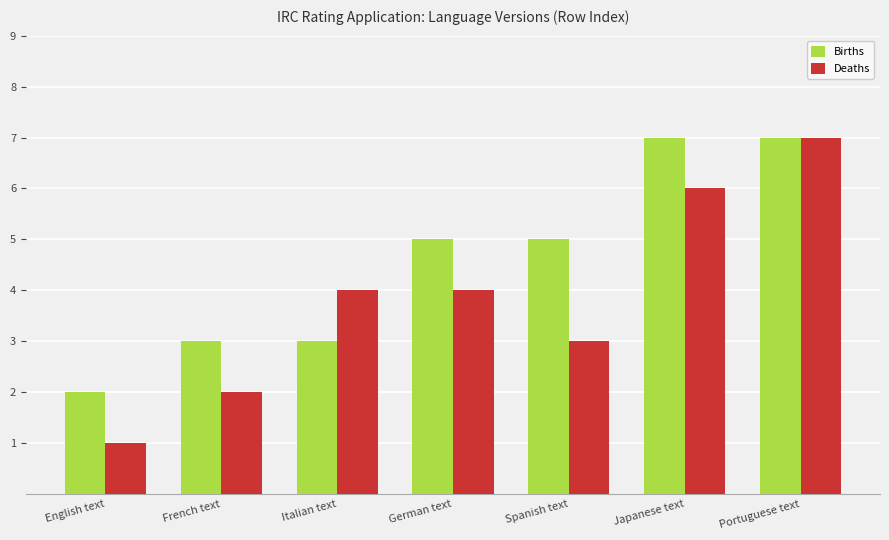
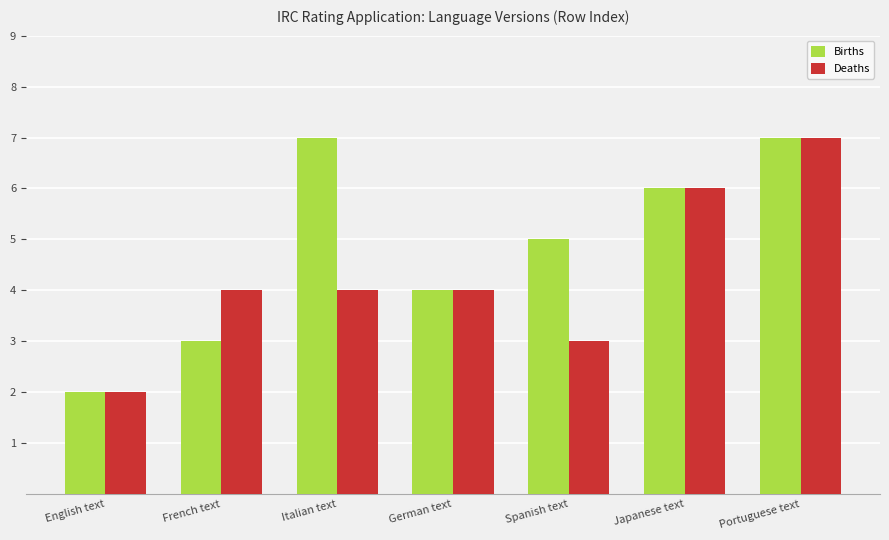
Deaths, English text: 1 -> 2
Deaths, French text: 2 -> 4
Births, Italian text: 3 -> 7
Births, German text: 5 -> 4
Births, Japanese text: 7 -> 6
